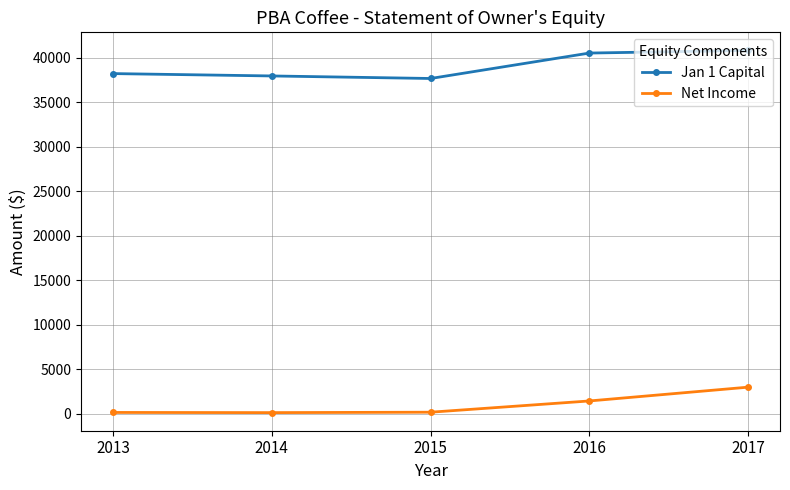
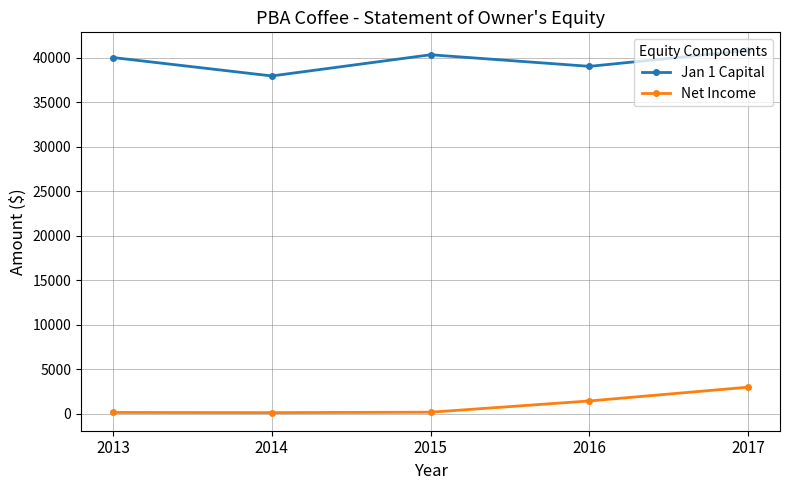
Jan 1 Capital, 2013: 38000 -> 40000
Jan 1 Capital, 2015: 38000 -> 40000
Jan 1 Capital, 2016: 41000 -> 39000
